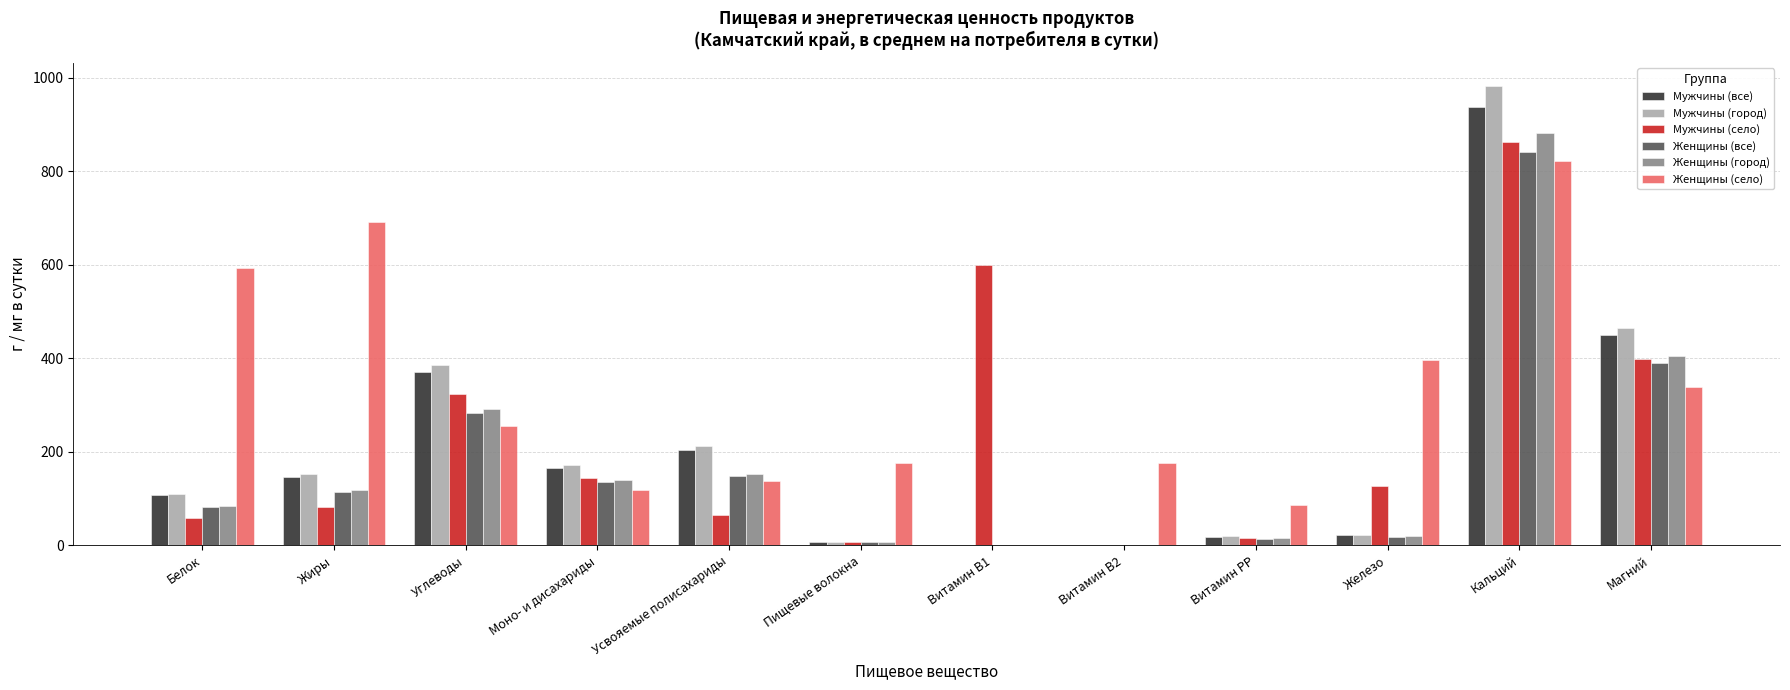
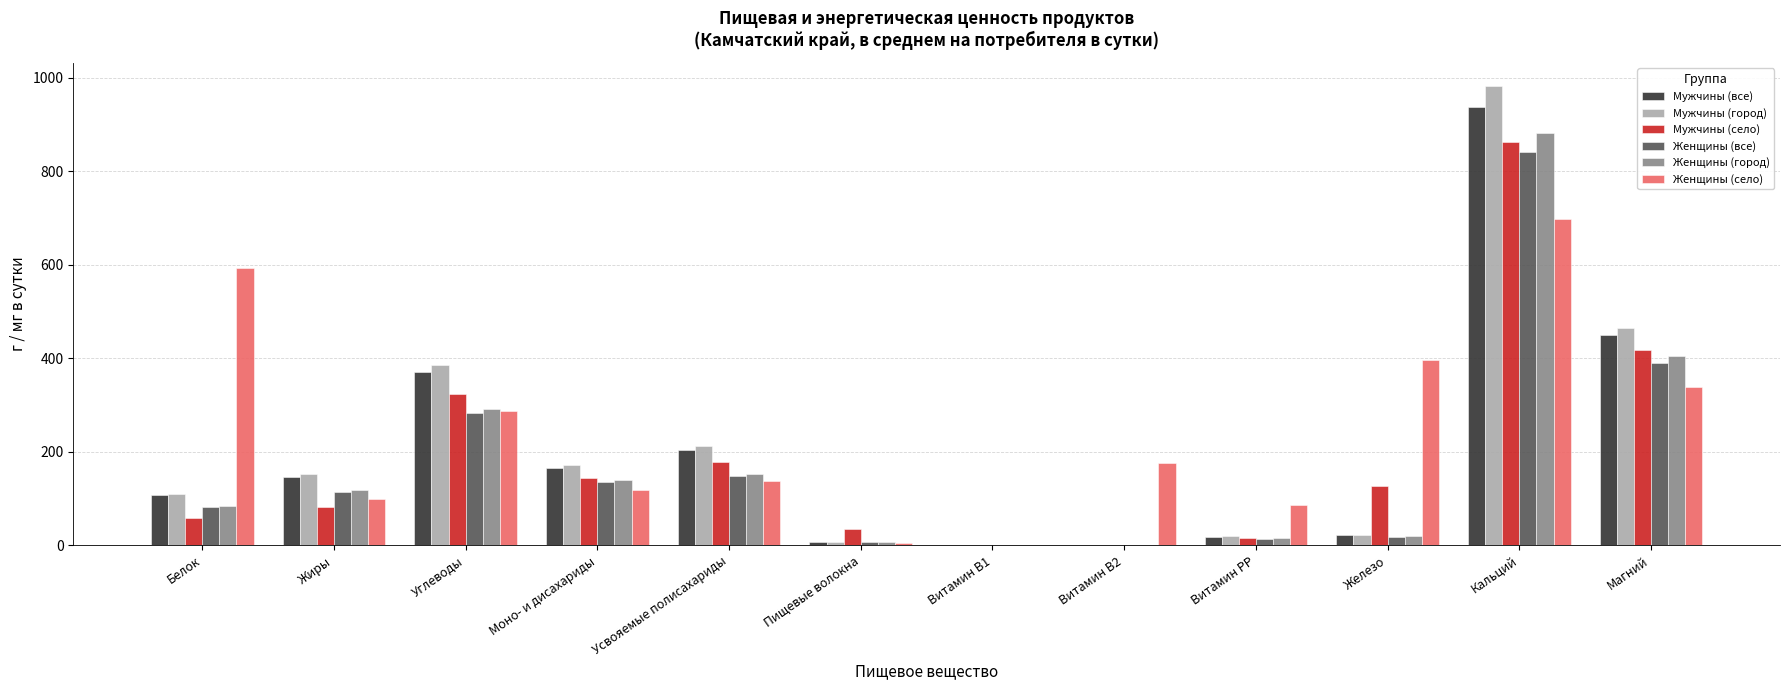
Женщины (село), Жиры: 690 -> 100
Женщины (село), Углеводы: 260 -> 290
Мужчины (село), Усвояемые полисахариды: 60 -> 180
Мужчины (село), Пищевые волокна: 10 -> 30
Женщины (село), Пищевые волокна: 180 -> 10
Мужчины (село), Витамин В1: 600 -> 0
Женщины (село), Кальций: 820 -> 700
Мужчины (село), Магний: 400 -> 420
